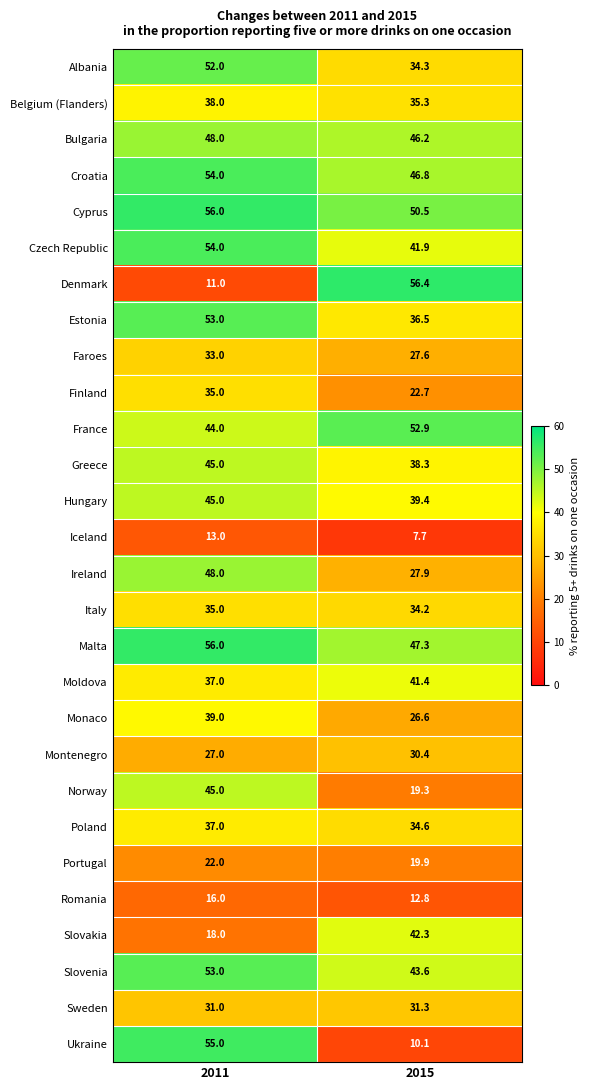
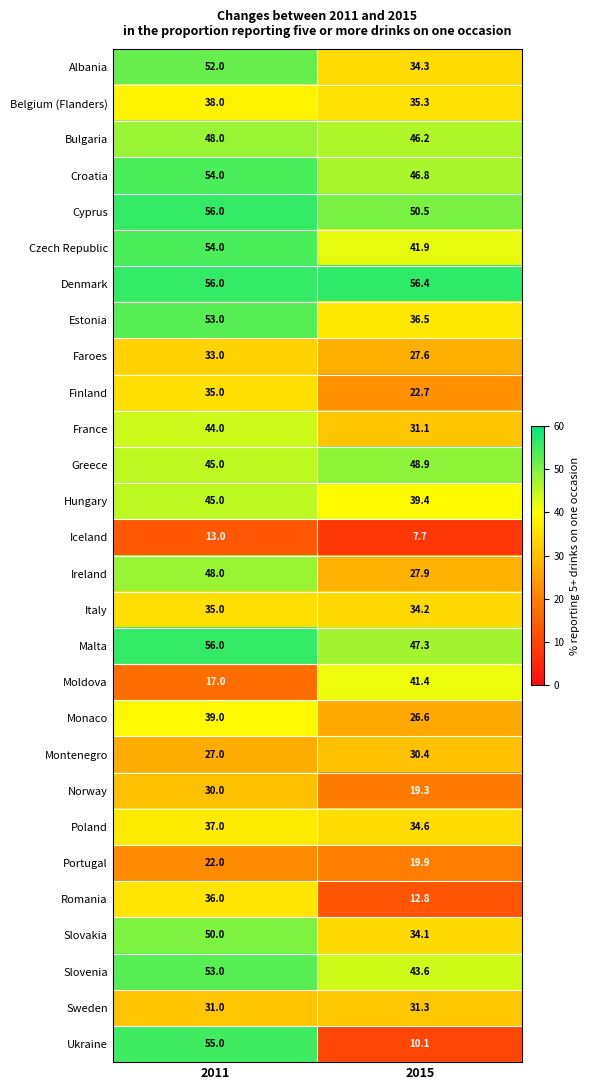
Denmark, 2011: 11.0 -> 56.0
France, 2015: 52.9 -> 31.1
Greece, 2015: 38.3 -> 48.9
Moldova, 2011: 37.0 -> 17.0
Norway, 2011: 45.0 -> 30.0
Romania, 2011: 16.0 -> 36.0
Slovakia, 2011: 18.0 -> 50.0
Slovakia, 2015: 42.3 -> 34.1
